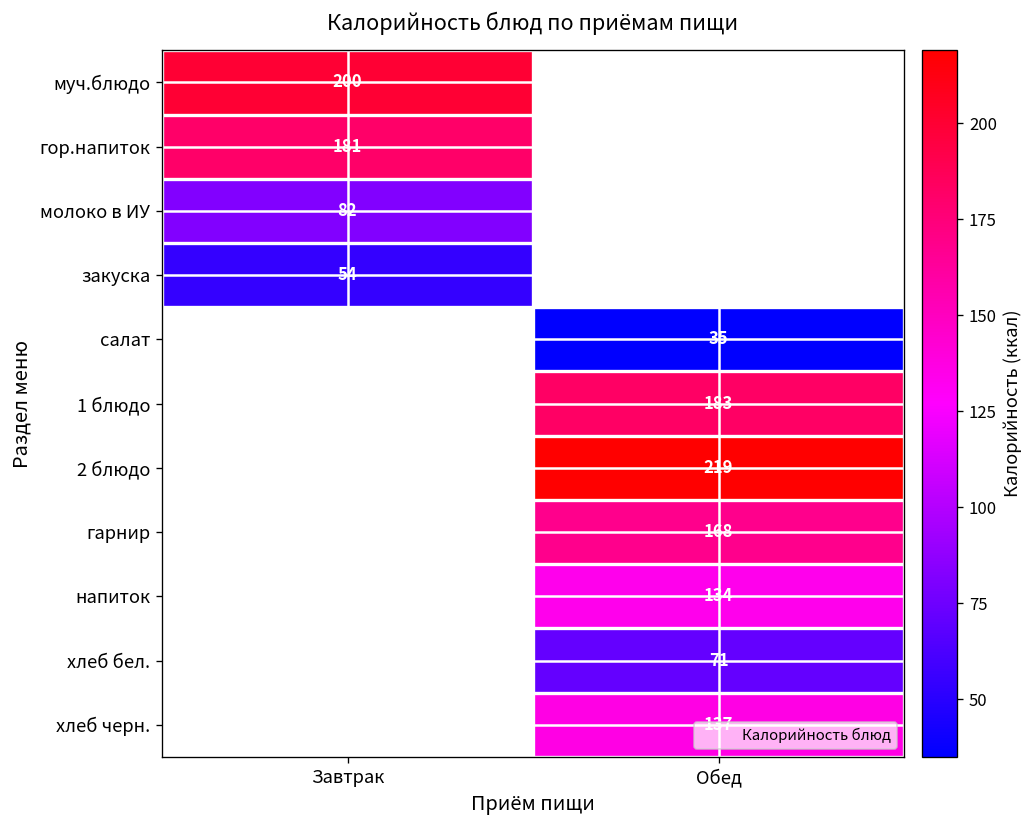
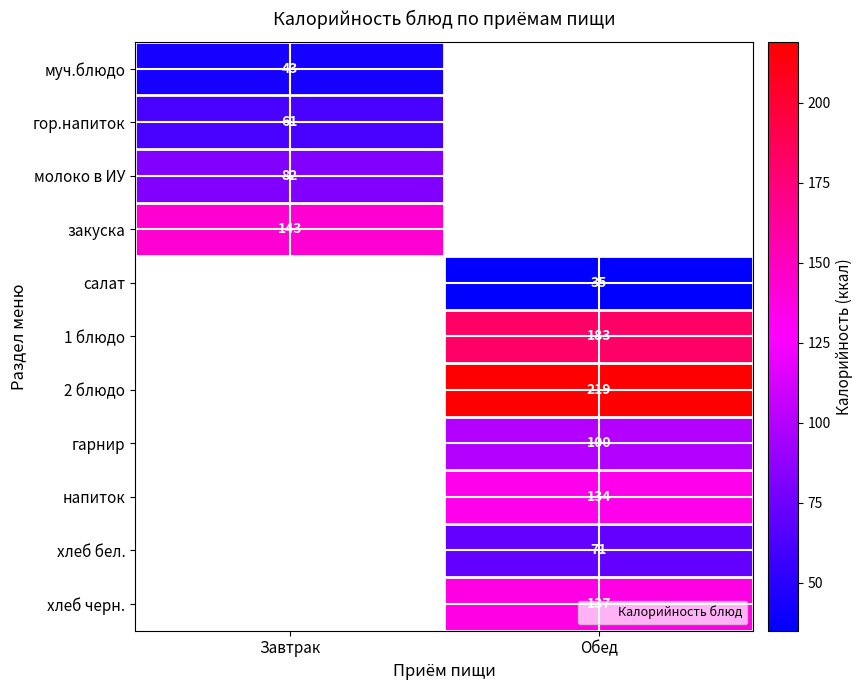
муч.блюдо, Завтрак: 200 -> 43
гор.напиток, Завтрак: 181 -> 61
закуска, Завтрак: 54 -> 143
гарнир, Обед: 168 -> 100
